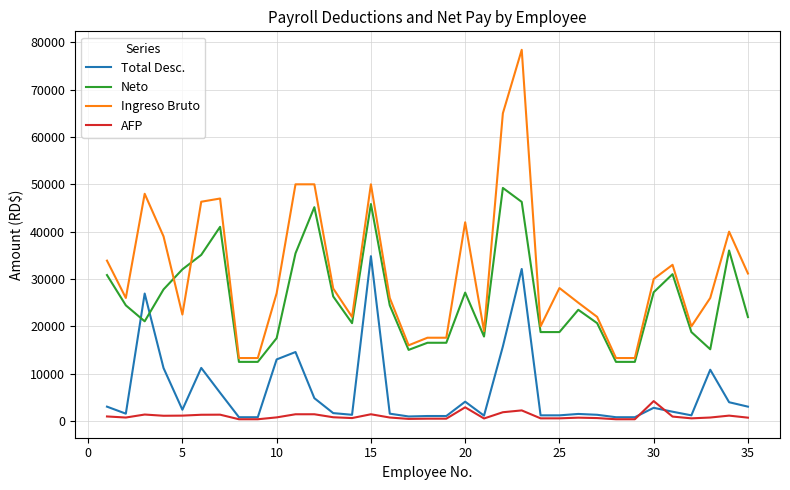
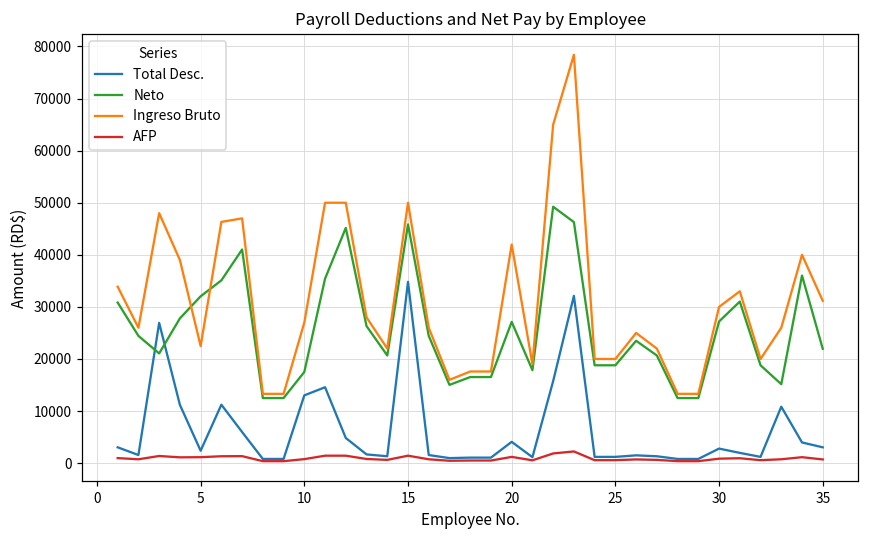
AFP, 20: 3000 -> 1000
Ingreso Bruto, 25: 28000 -> 20000
AFP, 30: 4000 -> 1000
